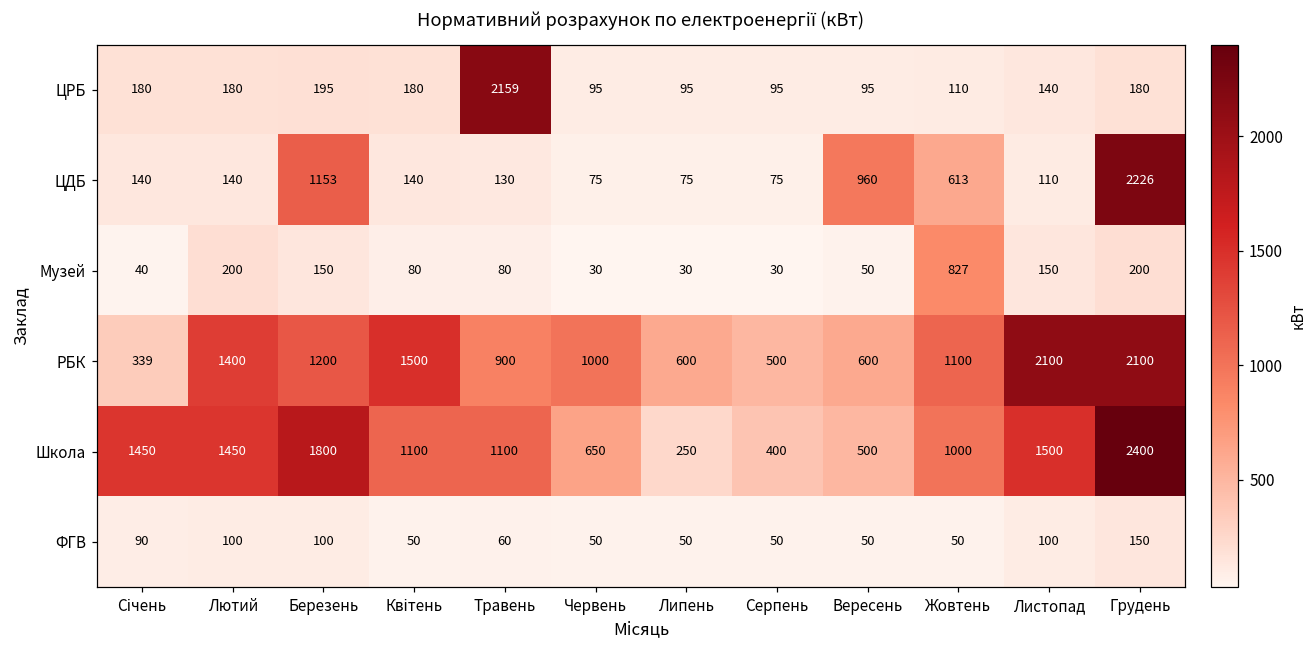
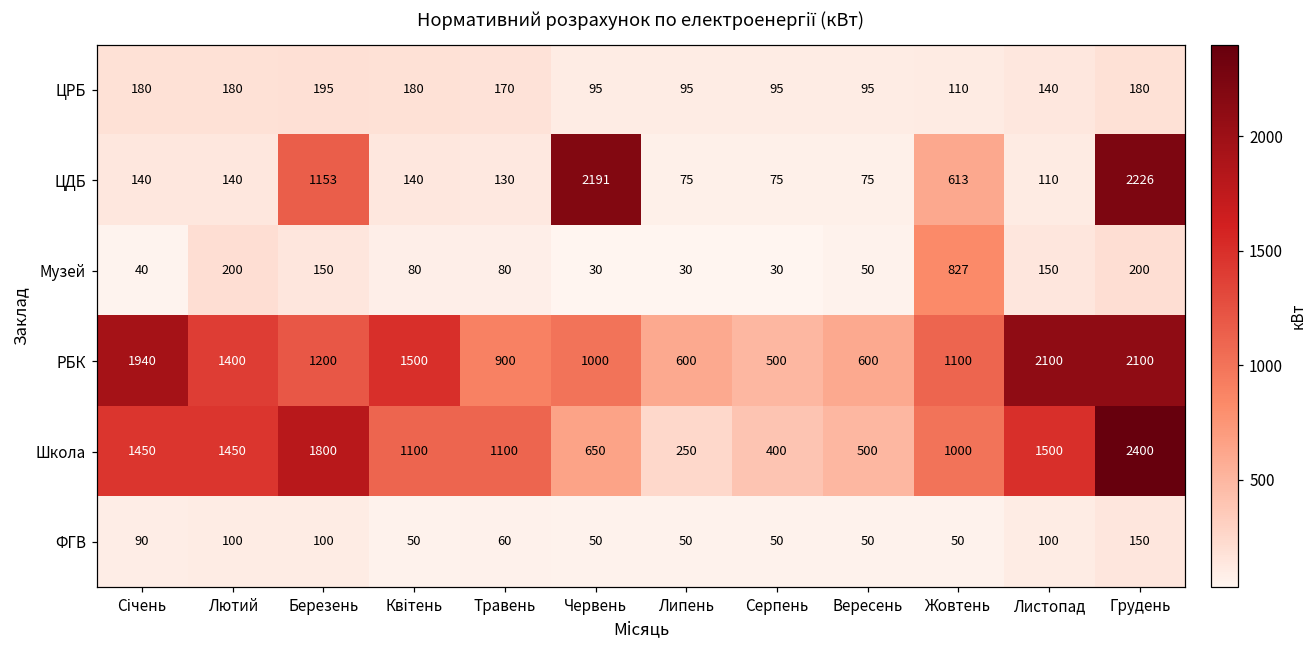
ЦРБ, Травень: 2159 -> 170
ЦДБ, Червень: 75 -> 2191
ЦДБ, Вересень: 960 -> 75
РБК, Січень: 339 -> 1940
